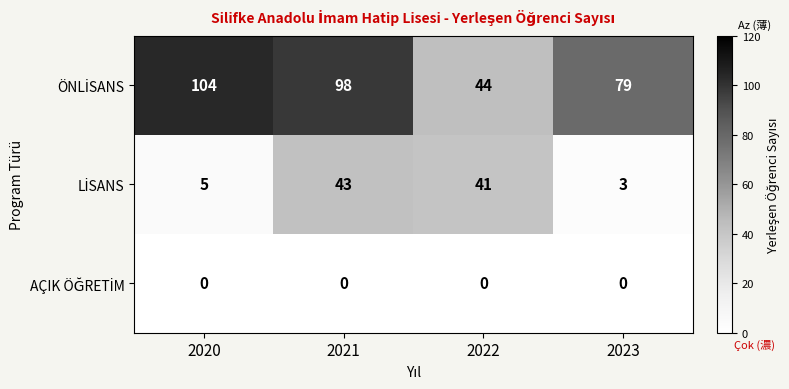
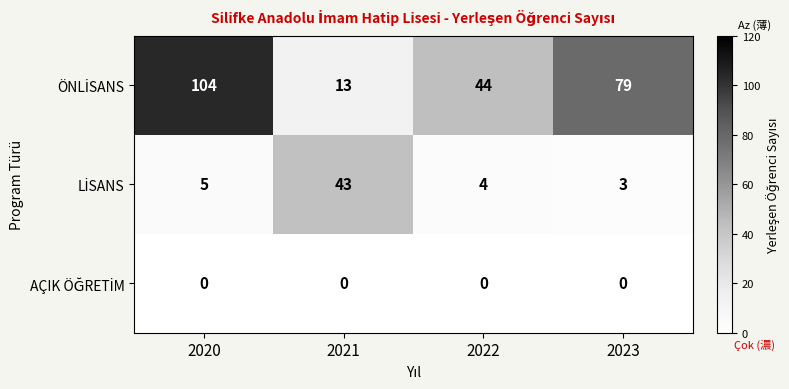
ÖNLİSANS, 2021: 98 -> 13
LİSANS, 2022: 41 -> 4
